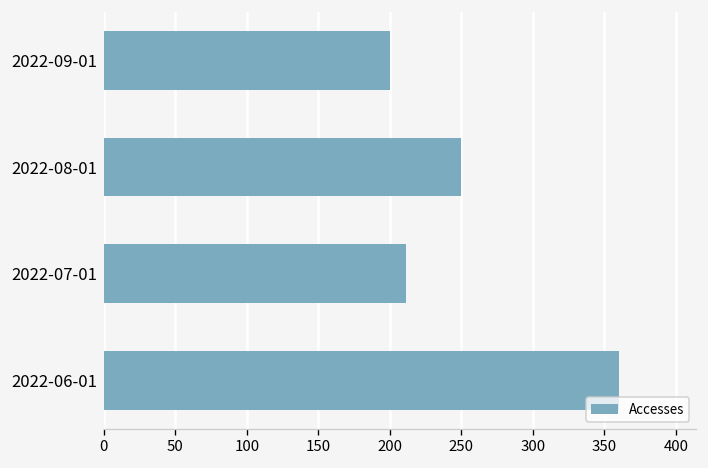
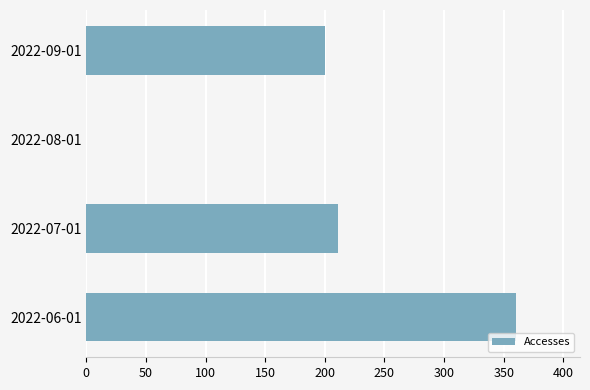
2022-08-01: 250 -> 0
